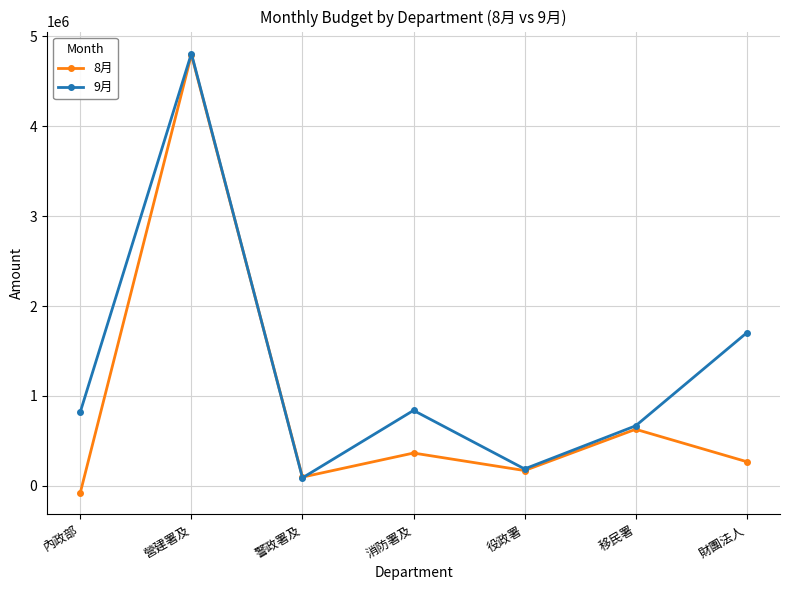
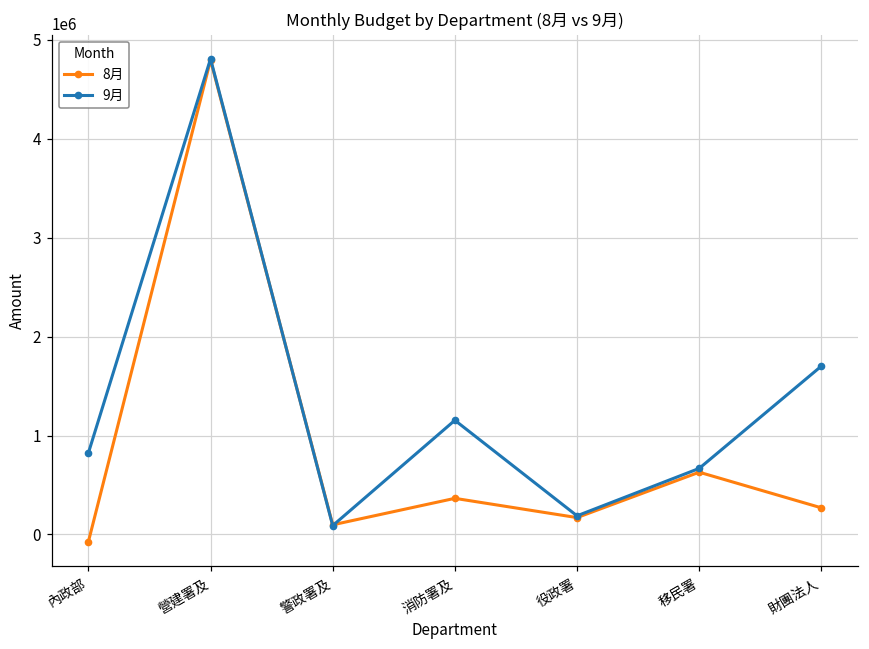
9月, 消防署及: 800000 -> 1200000
